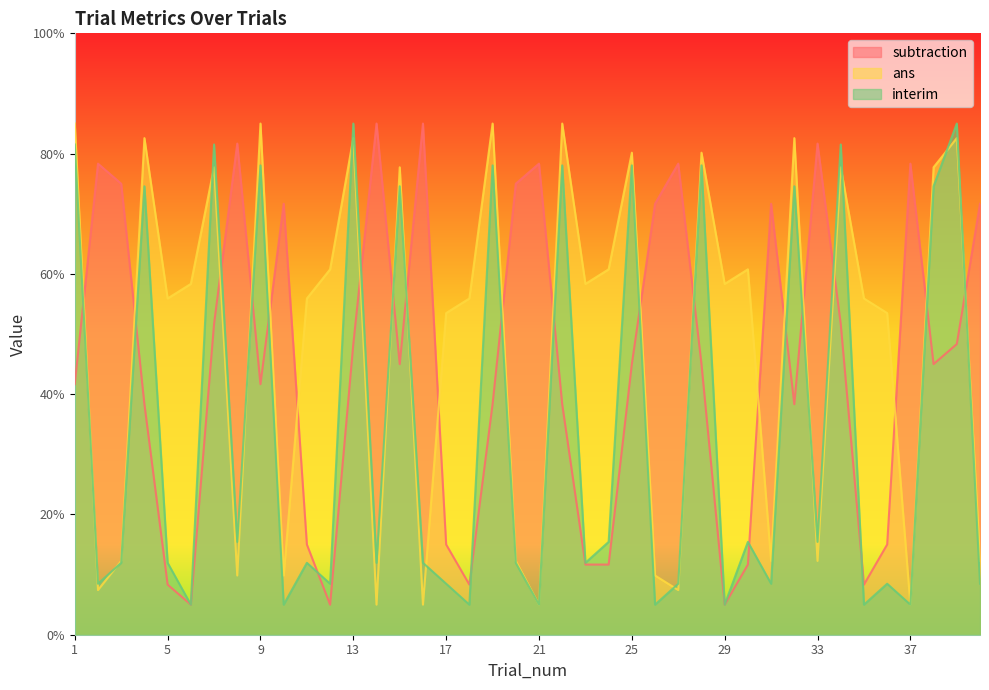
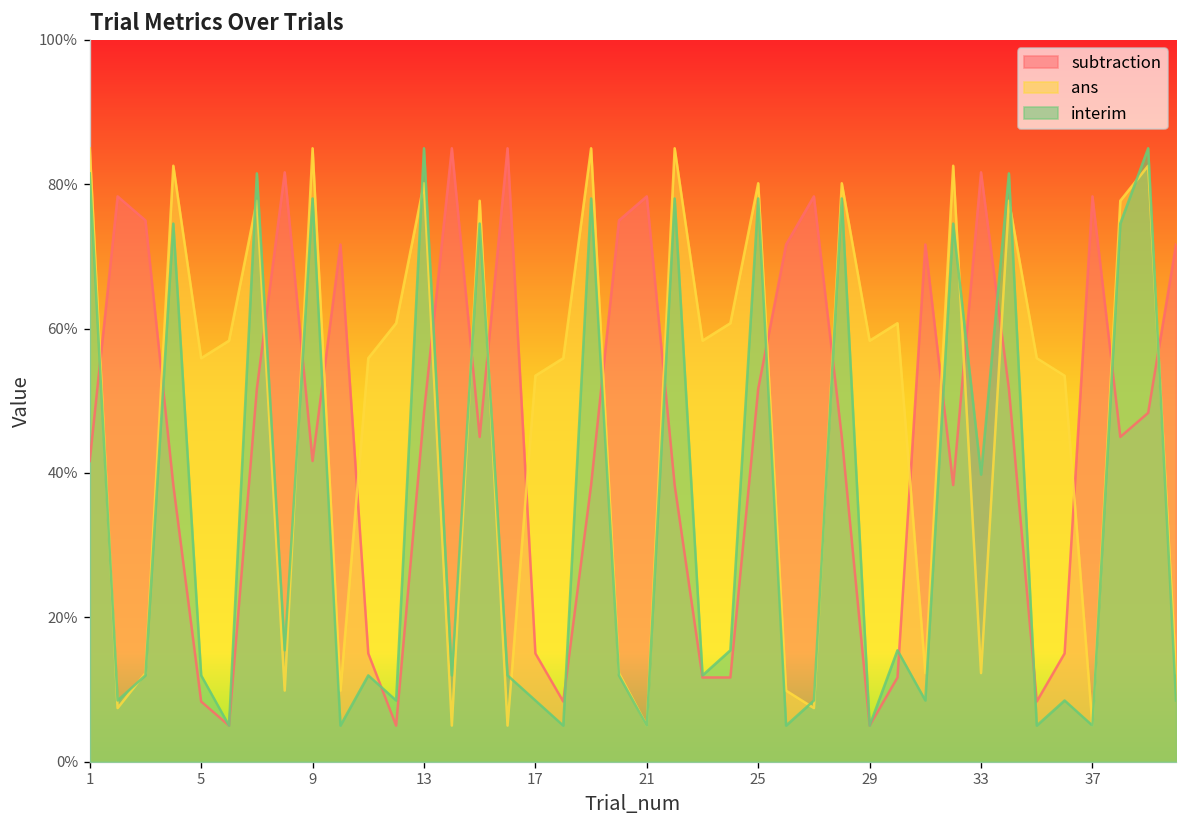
ans, 13: 83% -> 80%
subtraction, 25: 45% -> 52%
interim, 33: 15% -> 40%
